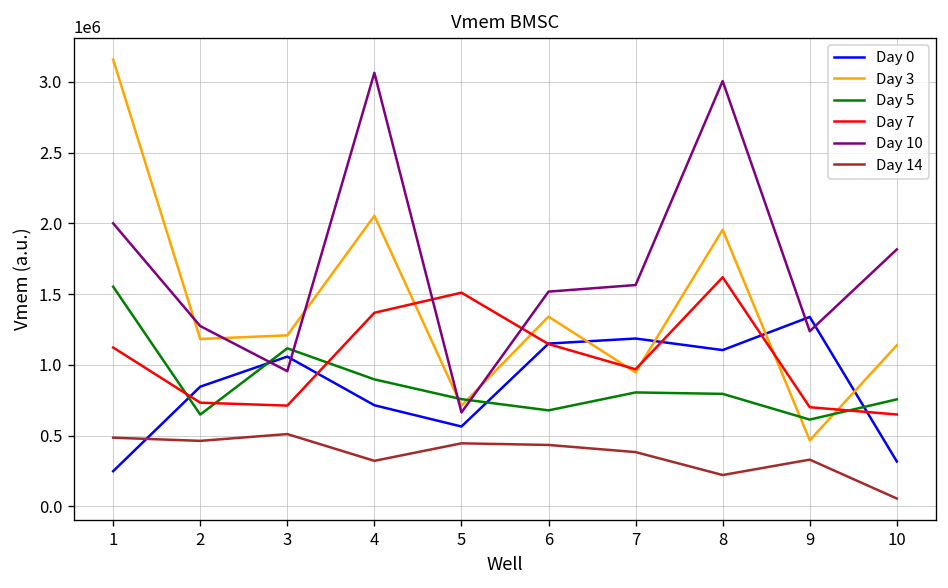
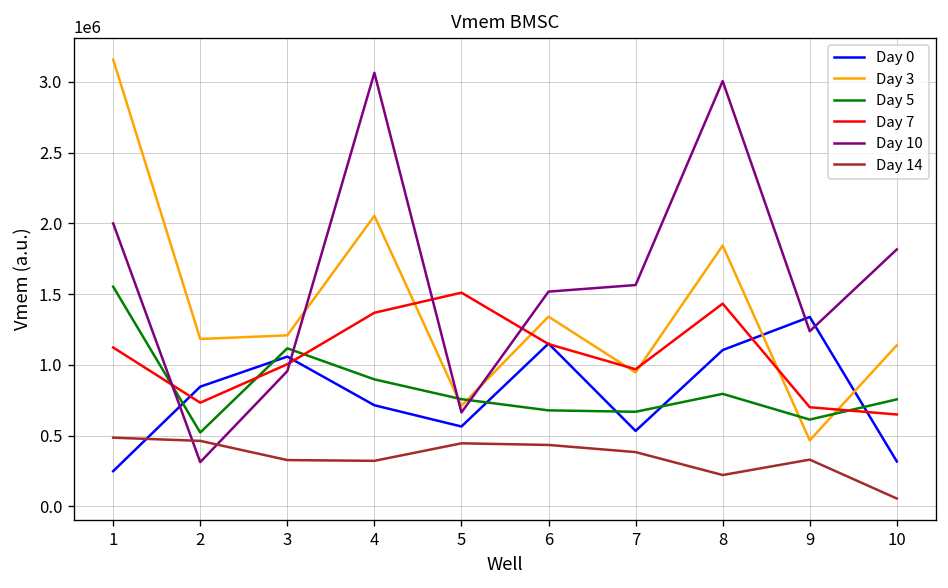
Day 5, 2: 650000 -> 520000
Day 10, 2: 1280000 -> 310000
Day 7, 3: 710000 -> 1010000
Day 14, 3: 510000 -> 330000
Day 0, 7: 1190000 -> 530000
Day 5, 7: 810000 -> 670000
Day 3, 8: 1960000 -> 1840000
Day 7, 8: 1620000 -> 1430000
